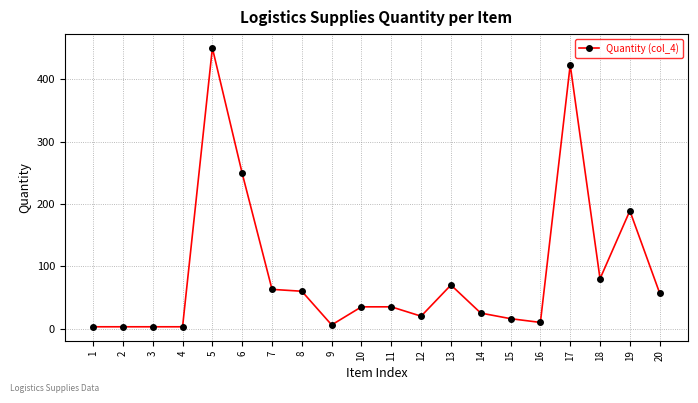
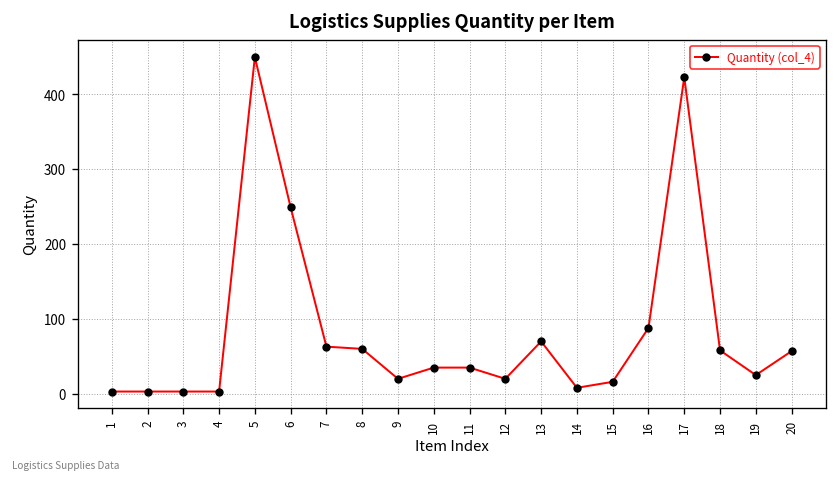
9: 10 -> 20
14: 30 -> 10
16: 10 -> 90
18: 80 -> 60
19: 190 -> 30
